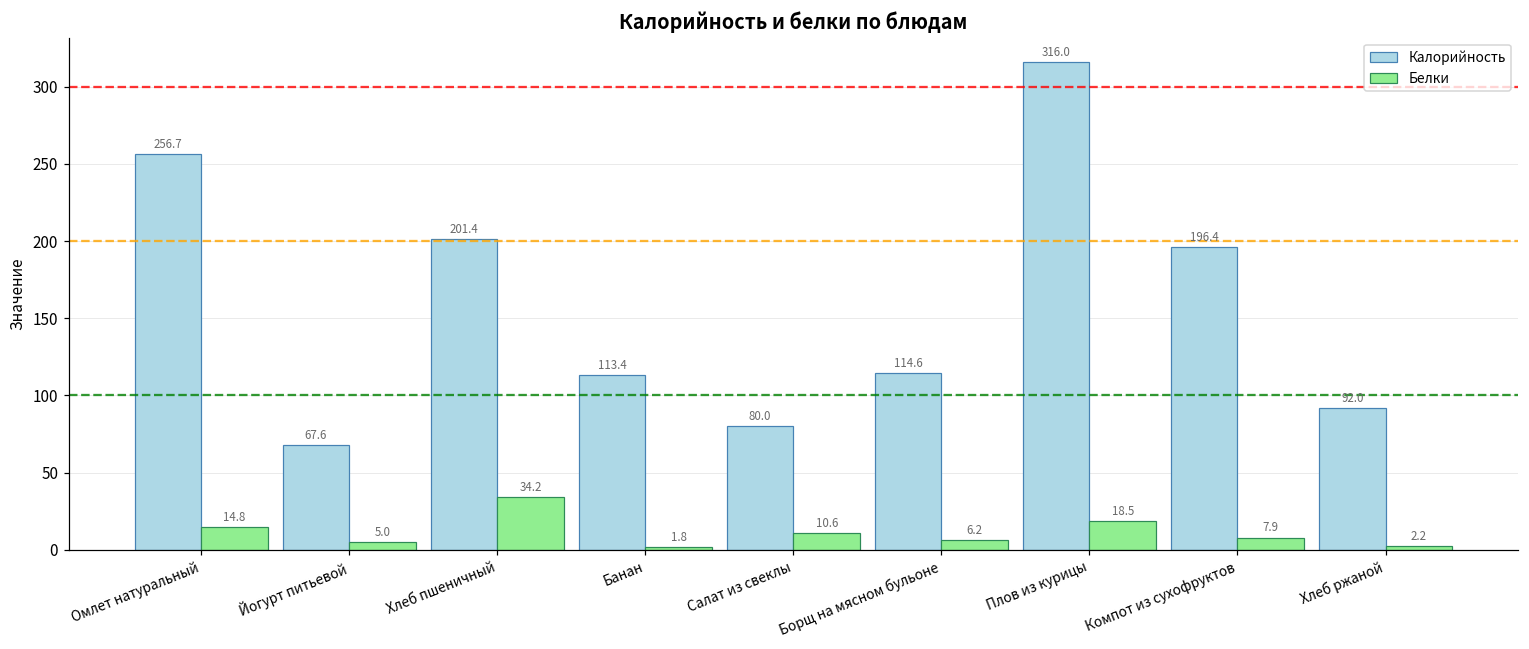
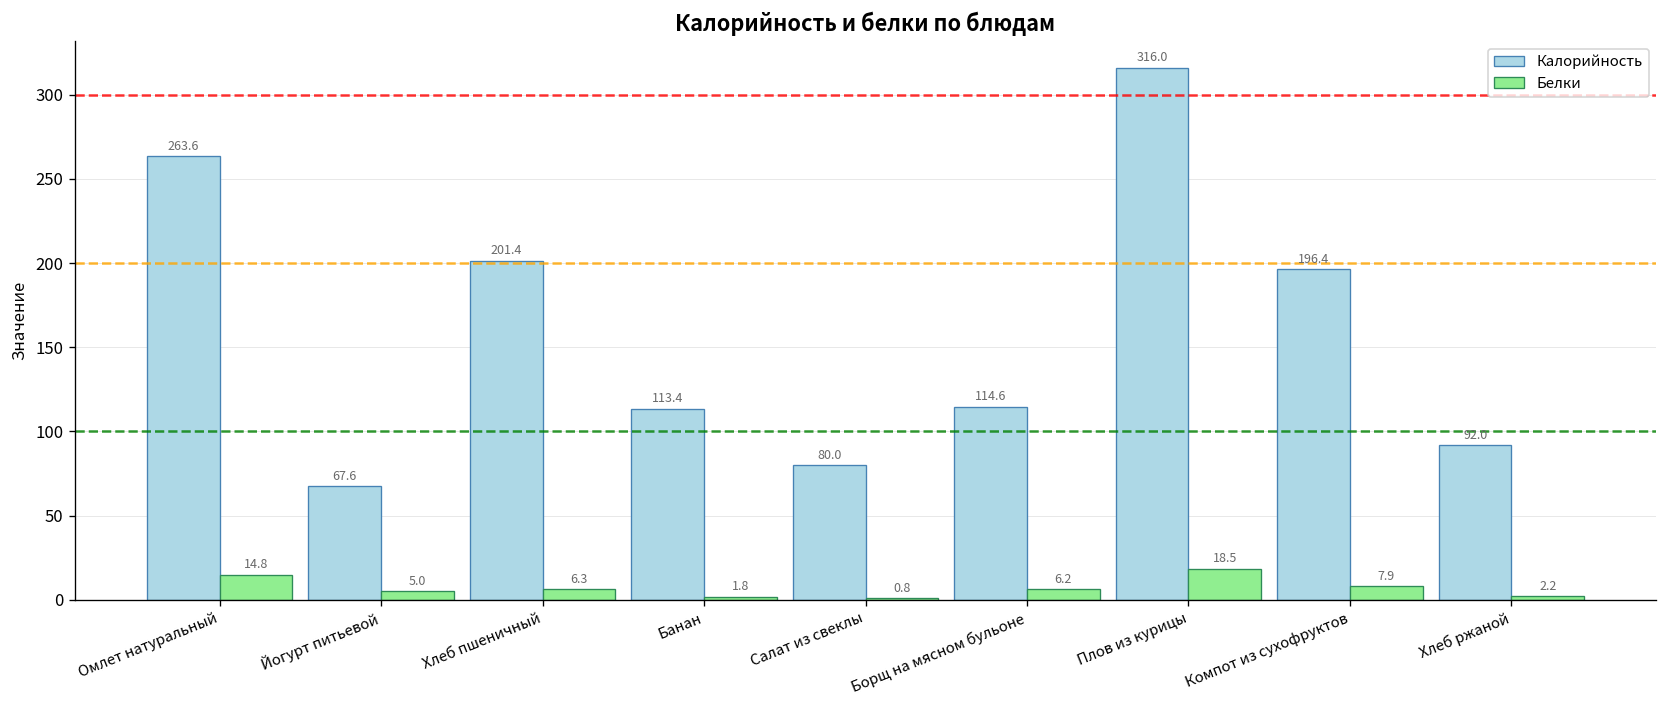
Калорийность, Омлет натуральный: 256.7 -> 263.6
Белки, Хлеб пшеничный: 34.2 -> 6.3
Белки, Салат из свеклы: 10.6 -> 0.8
